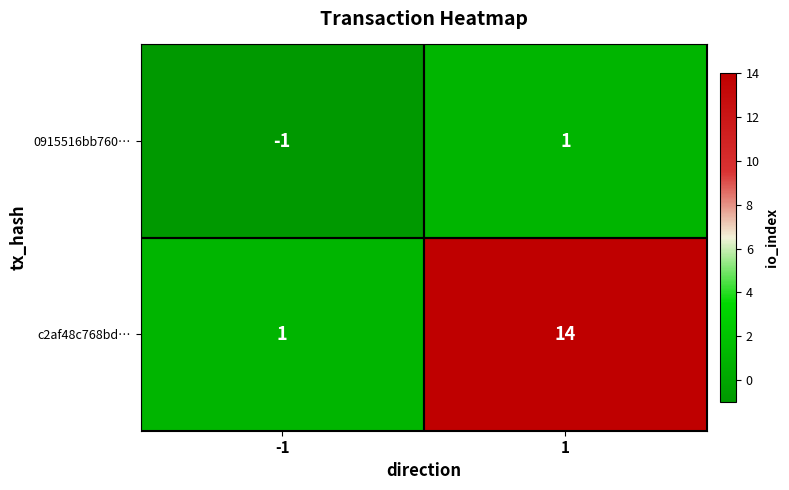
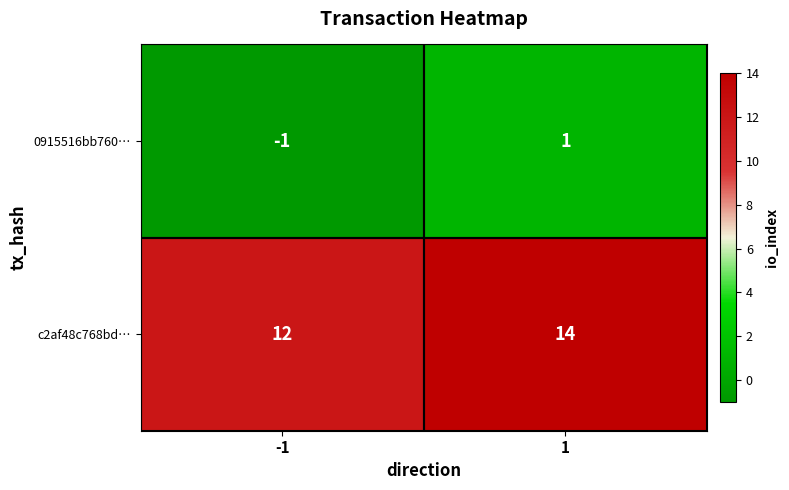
c2af48c768bd…, -1: 1 -> 12
